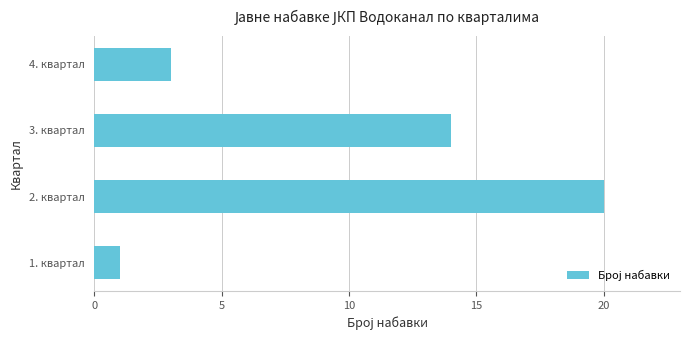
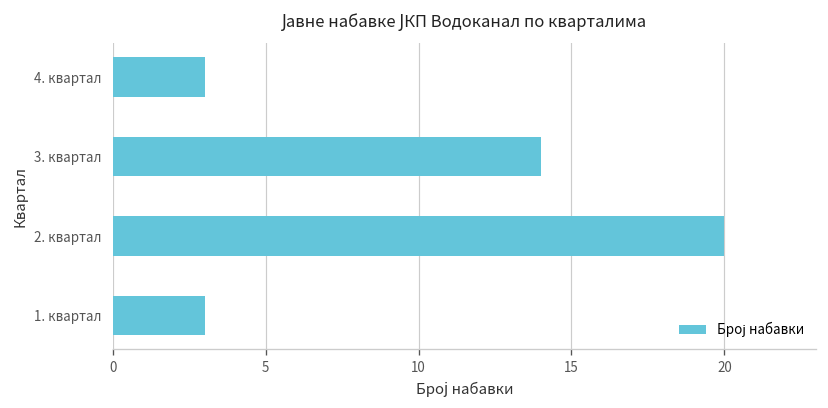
1. квартал: 1 -> 3
